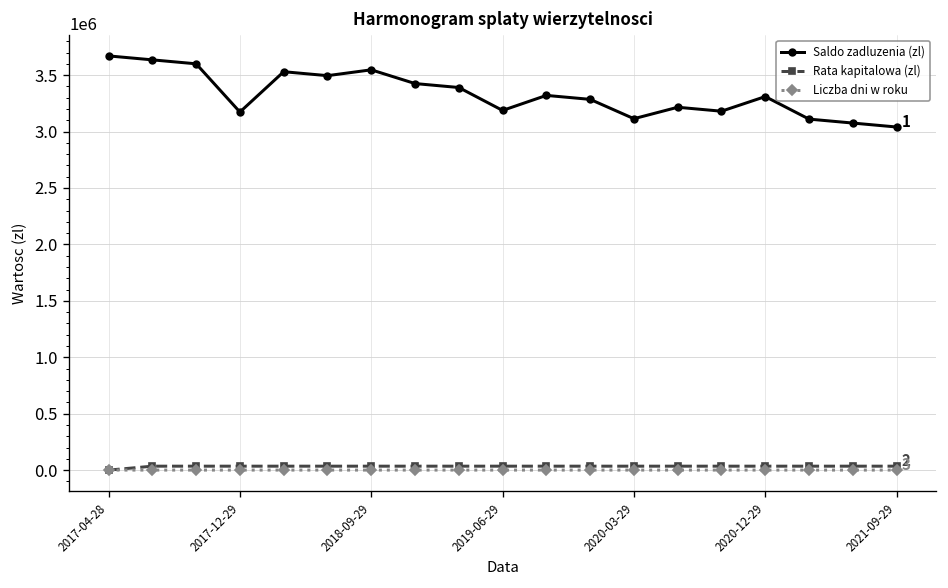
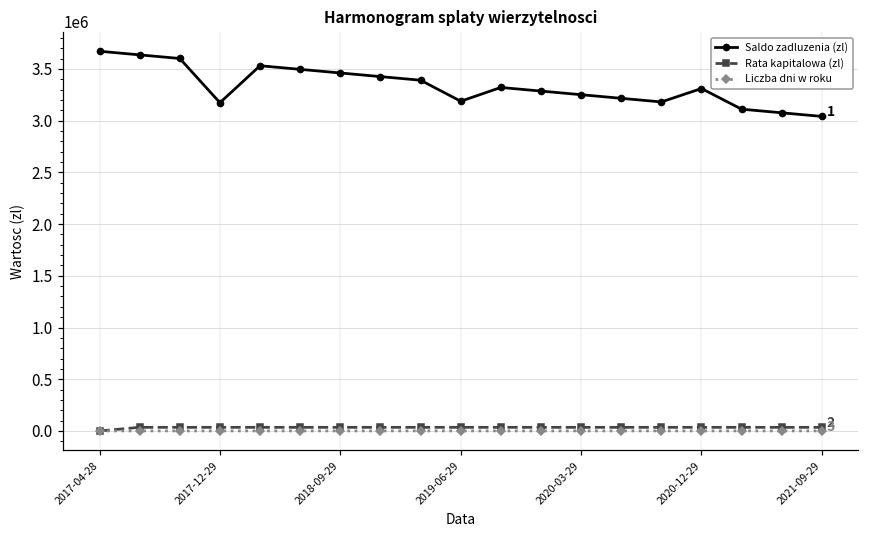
Saldo zadluzenia (zl), 2018-09-29: 3550000 -> 3460000
Saldo zadluzenia (zl), 2020-03-29: 3100000 -> 3300000
